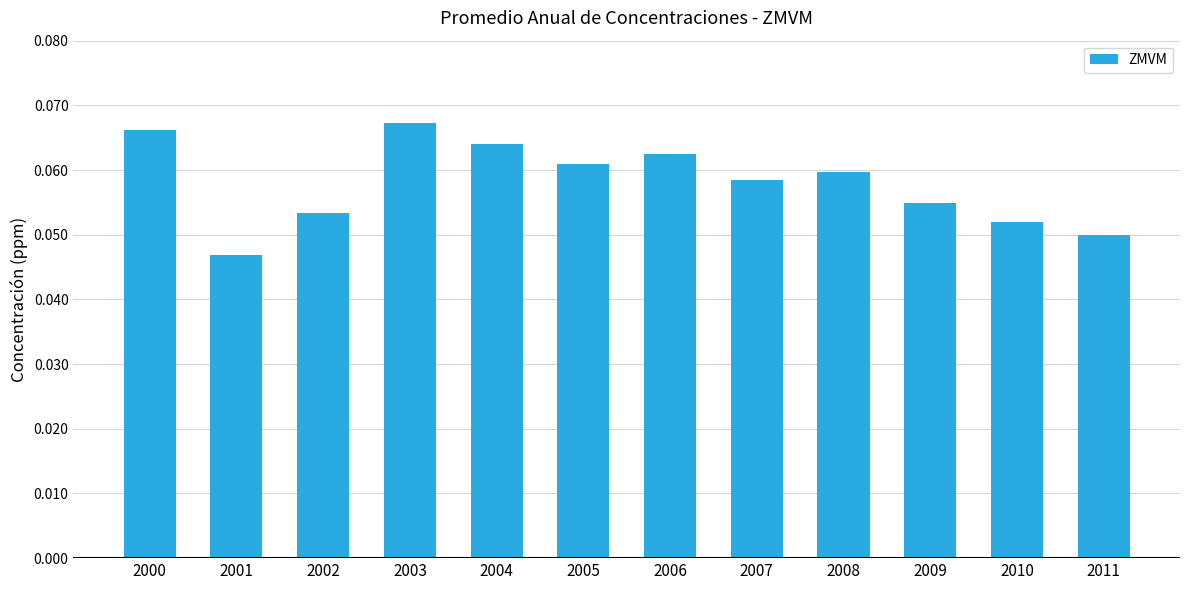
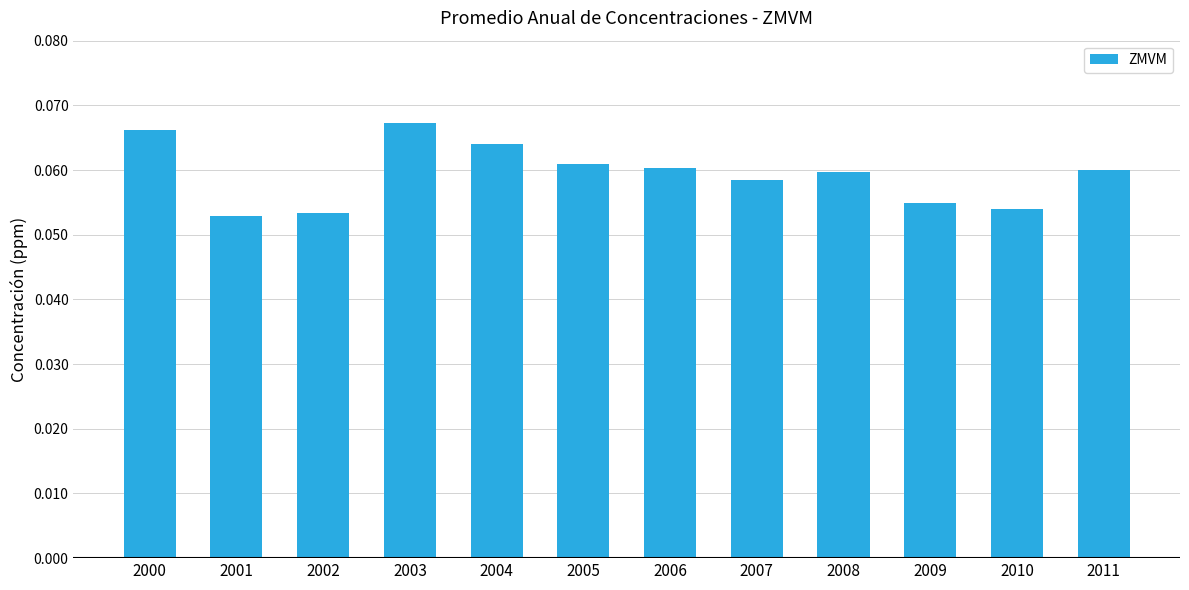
2001: 0.047 -> 0.053
2006: 0.063 -> 0.060
2010: 0.052 -> 0.054
2011: 0.05 -> 0.06
